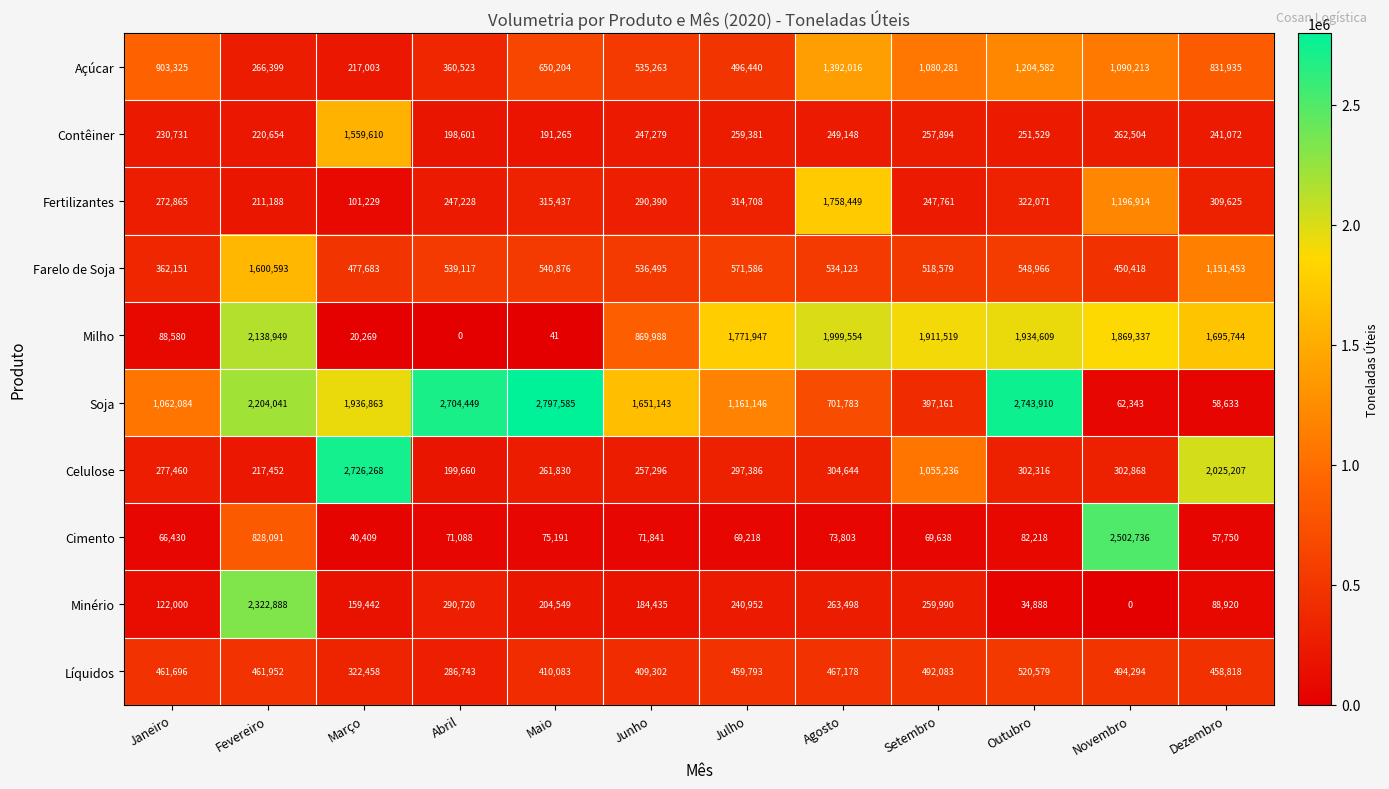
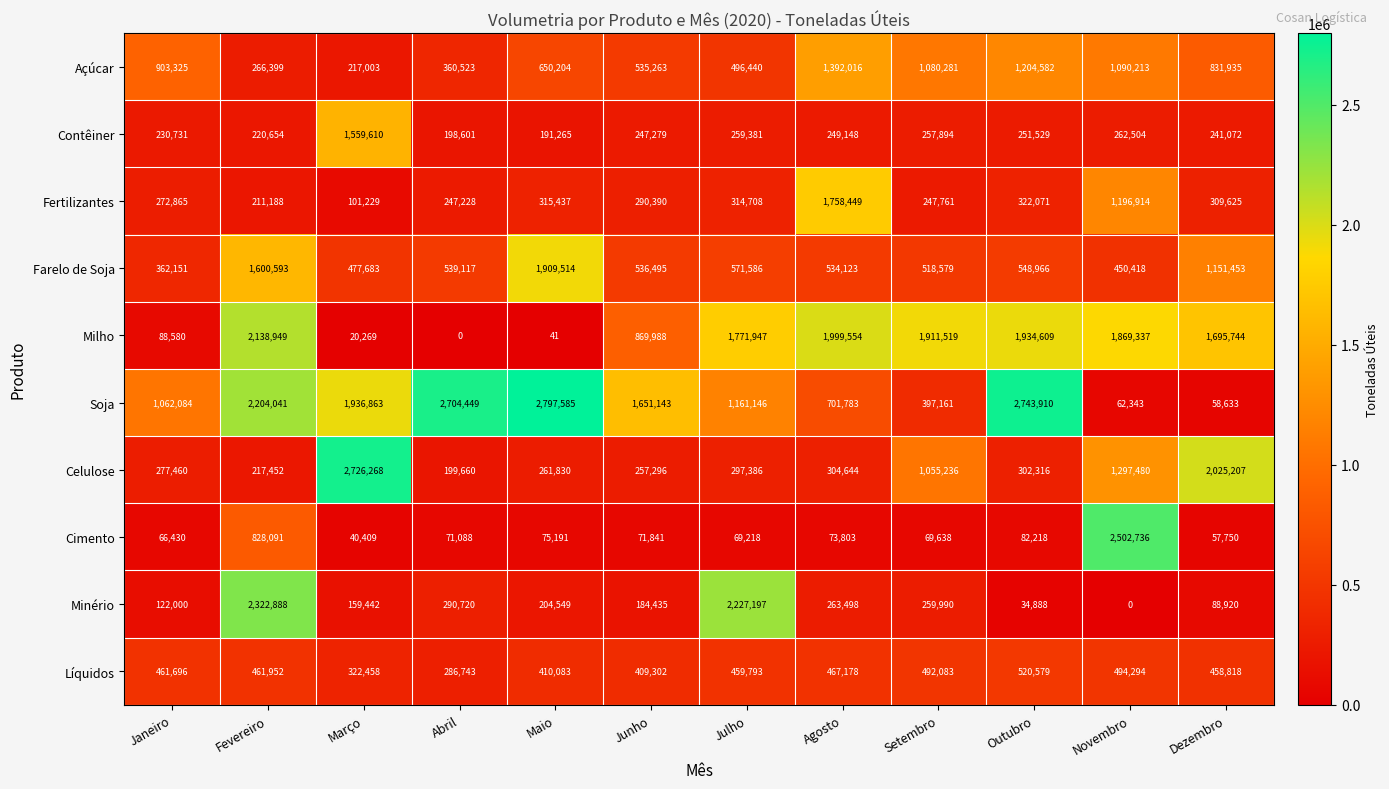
Farelo de Soja, Maio: 540,876 -> 1,909,514
Celulose, Novembro: 302,868 -> 1,297,480
Minério, Julho: 240,952 -> 2,227,197
